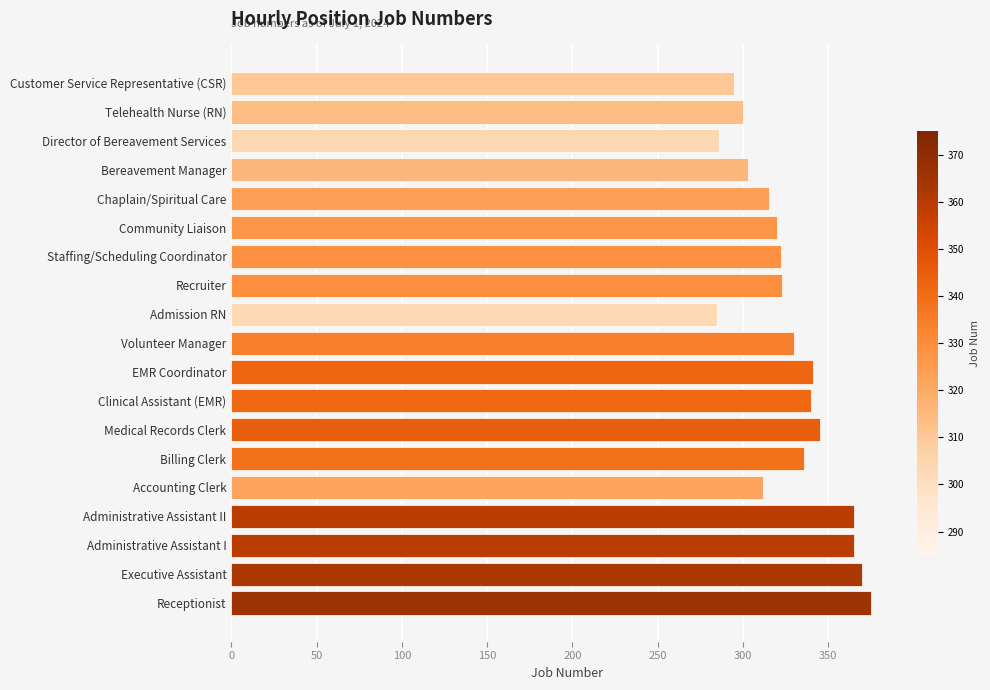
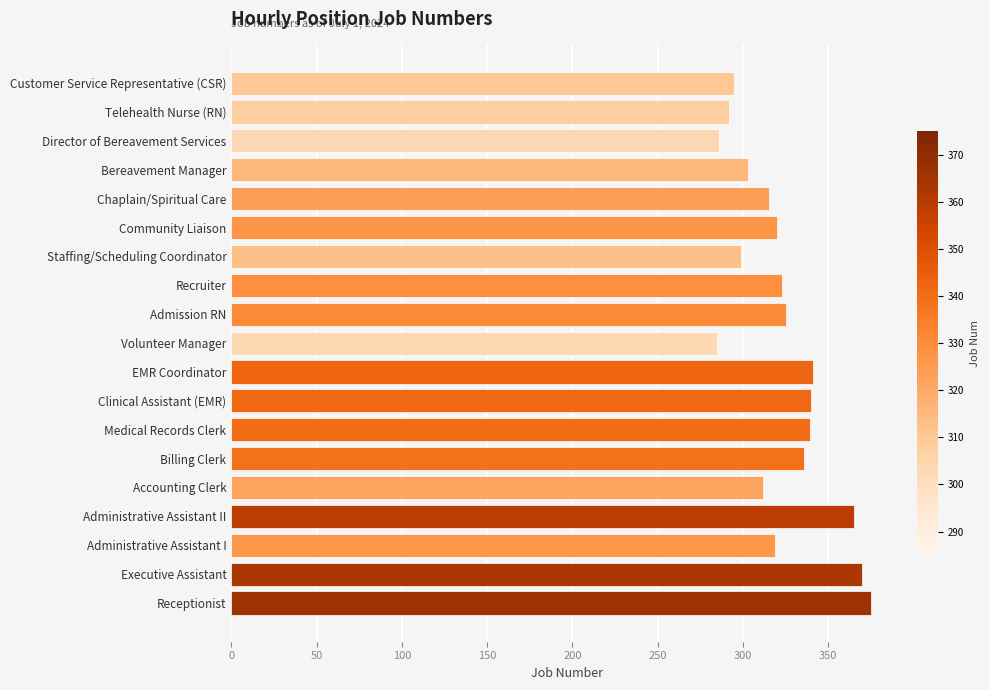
Telehealth Nurse (RN): 300 -> 292
Staffing/Scheduling Coordinator: 322 -> 299
Admission RN: 285 -> 325
Volunteer Manager: 330 -> 285
Medical Records Clerk: 345 -> 339
Administrative Assistant I: 365 -> 319
